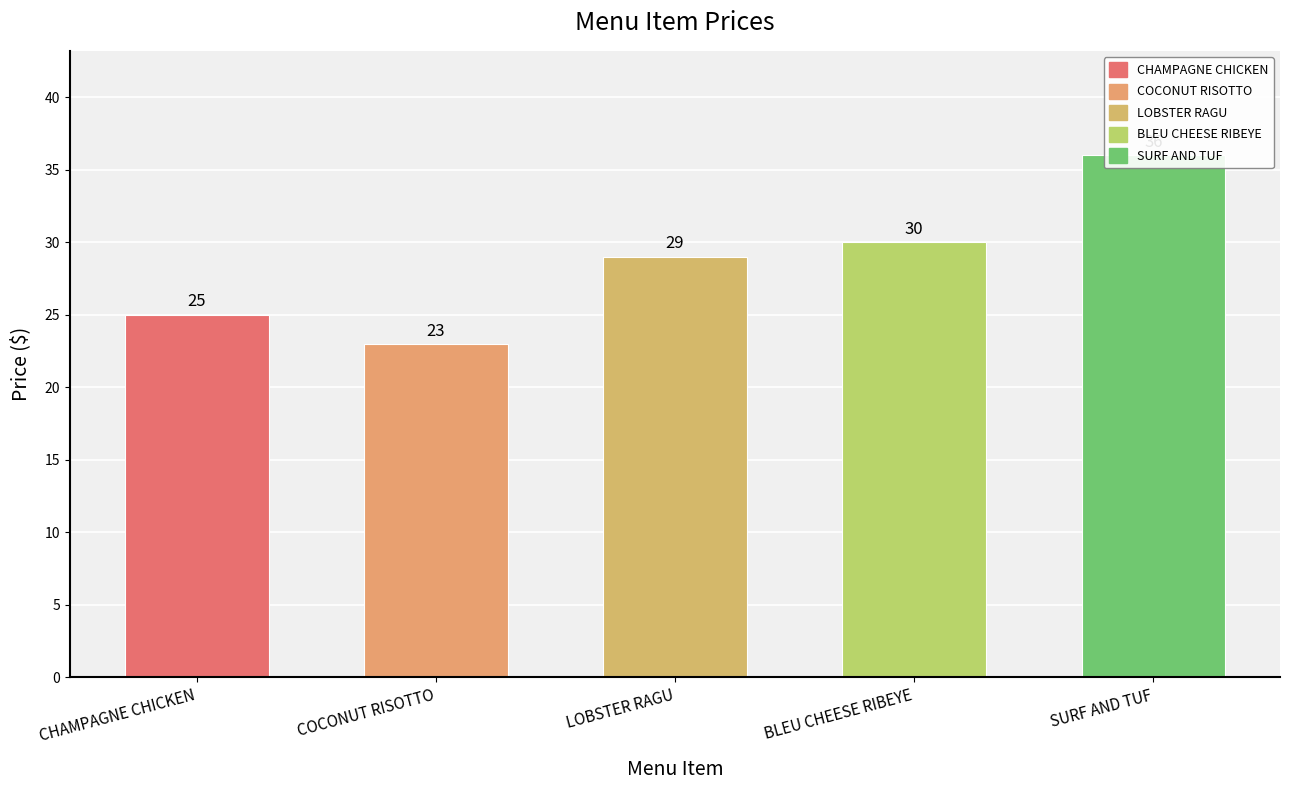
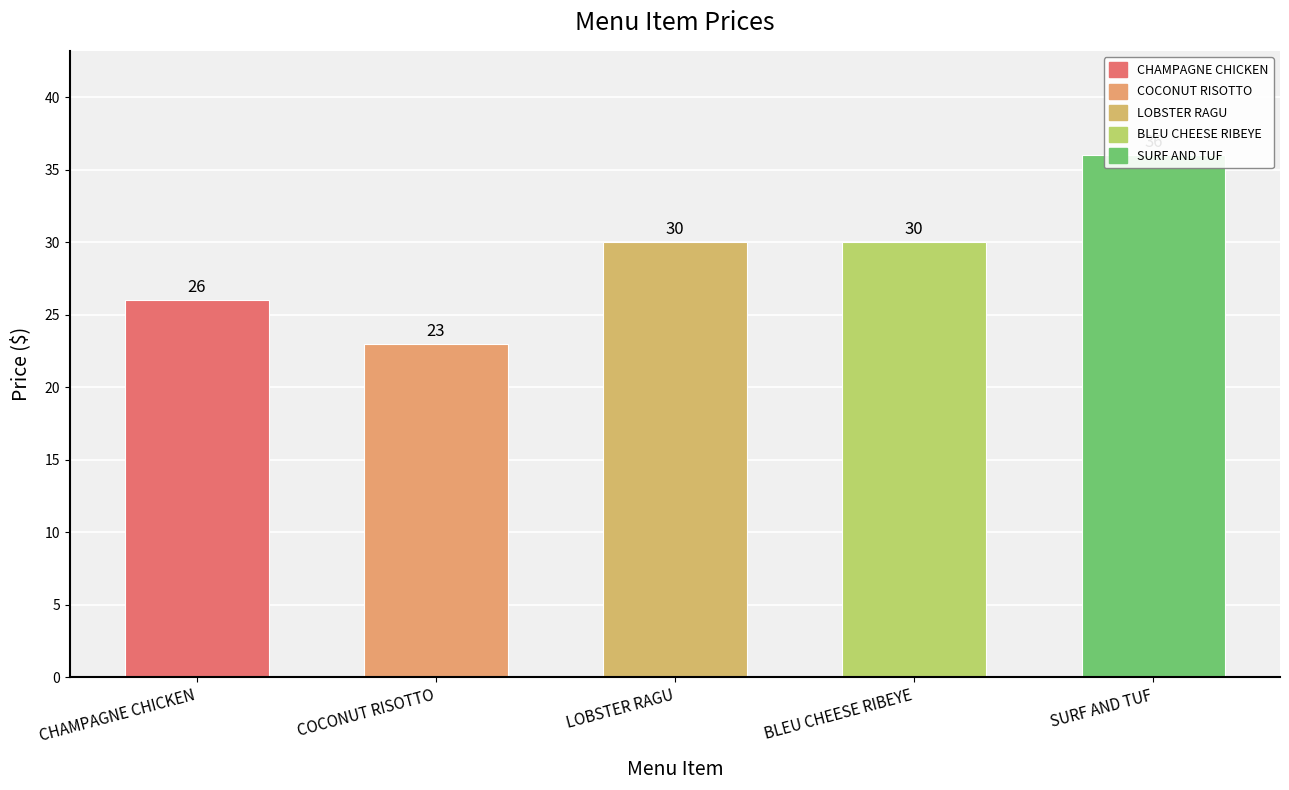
CHAMPAGNE CHICKEN: 25 -> 26
LOBSTER RAGU: 29 -> 30
